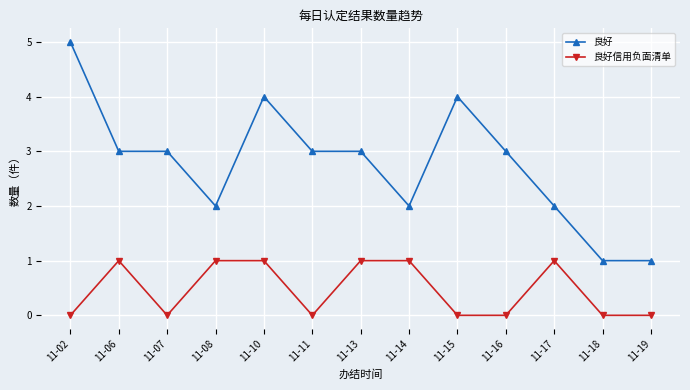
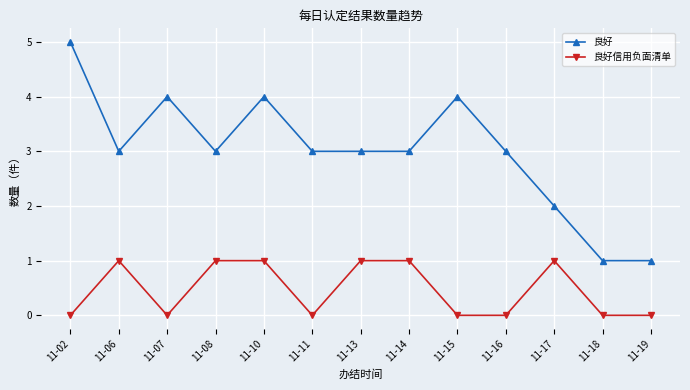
良好, 11-07: 3 -> 4
良好, 11-08: 2 -> 3
良好, 11-14: 2 -> 3
